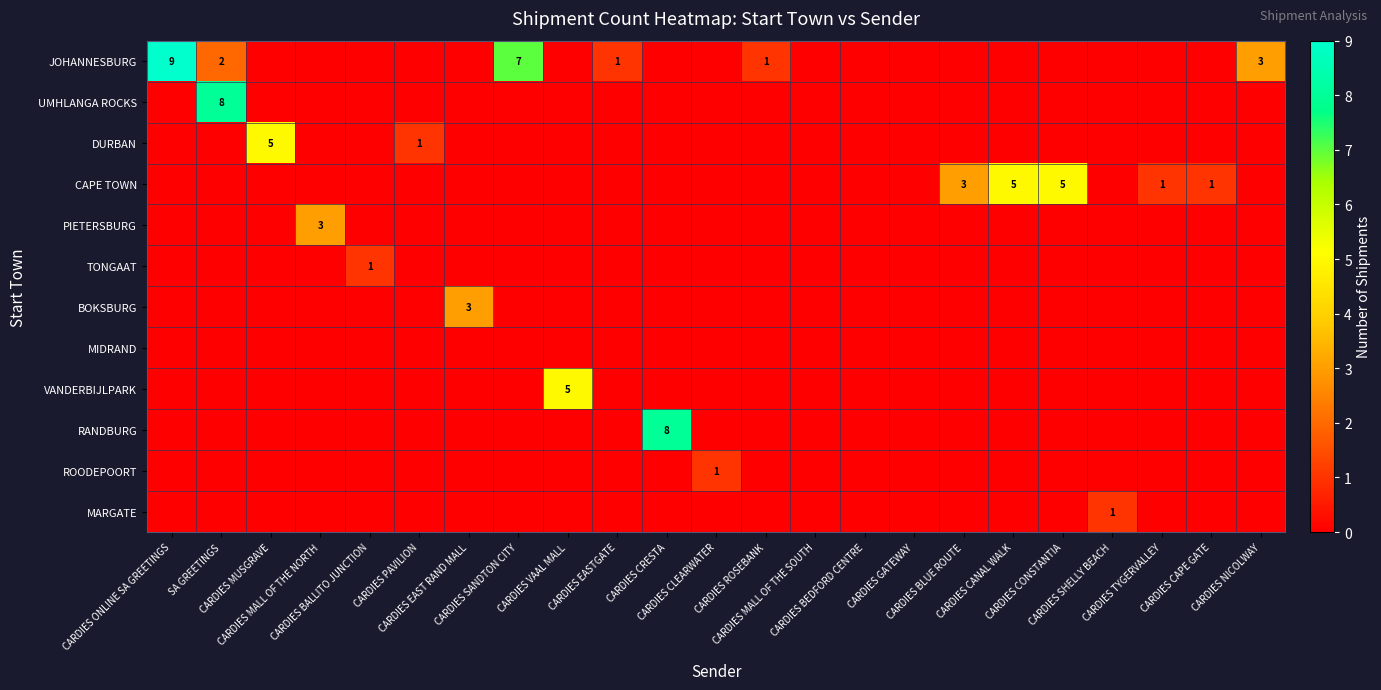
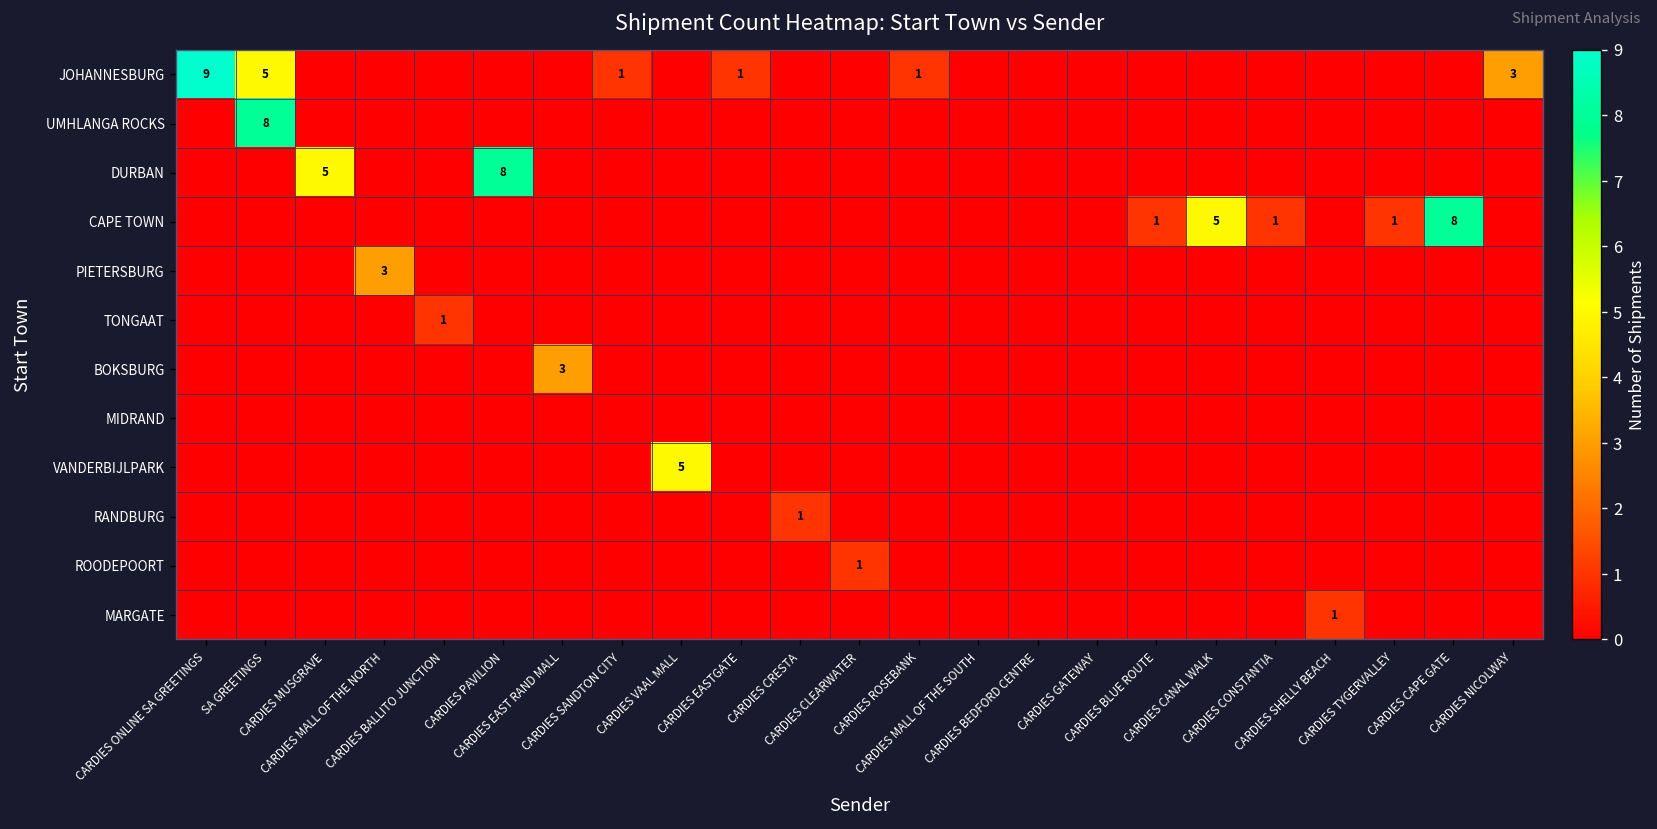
JOHANNESBURG, SA GREETINGS: 2 -> 5
JOHANNESBURG, CARDIES SANDTON CITY: 7 -> 1
DURBAN, CARDIES PAVILION: 1 -> 8
CAPE TOWN, CARDIES BLUE ROUTE: 3 -> 1
CAPE TOWN, CARDIES CONSTANTIA: 5 -> 1
CAPE TOWN, CARDIES CAPE GATE: 1 -> 8
RANDBURG, CARDIES CRESTA: 8 -> 1
